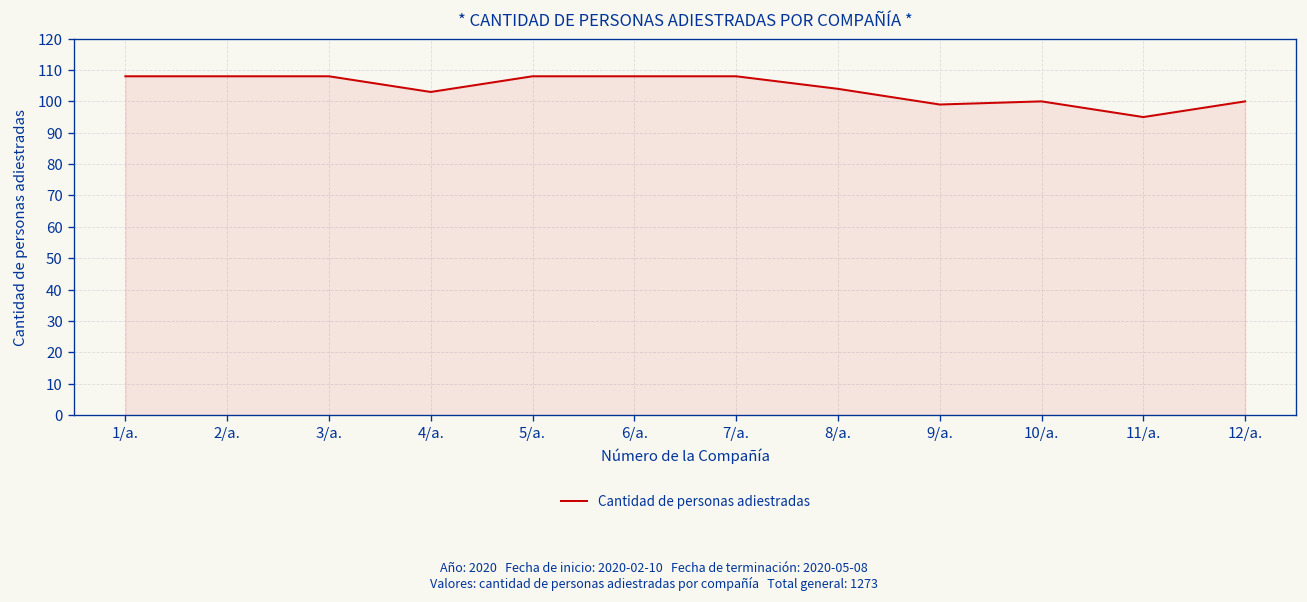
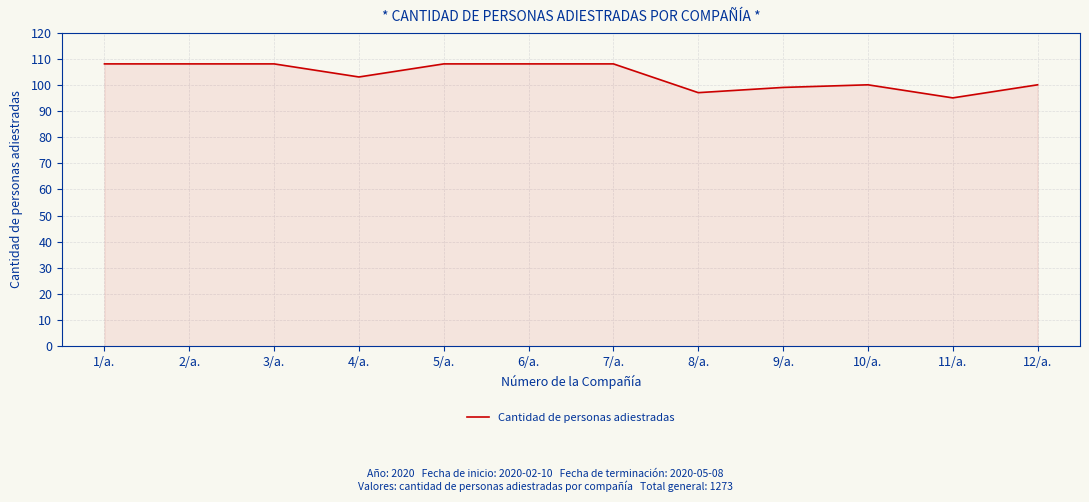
8/a.: 104 -> 97
